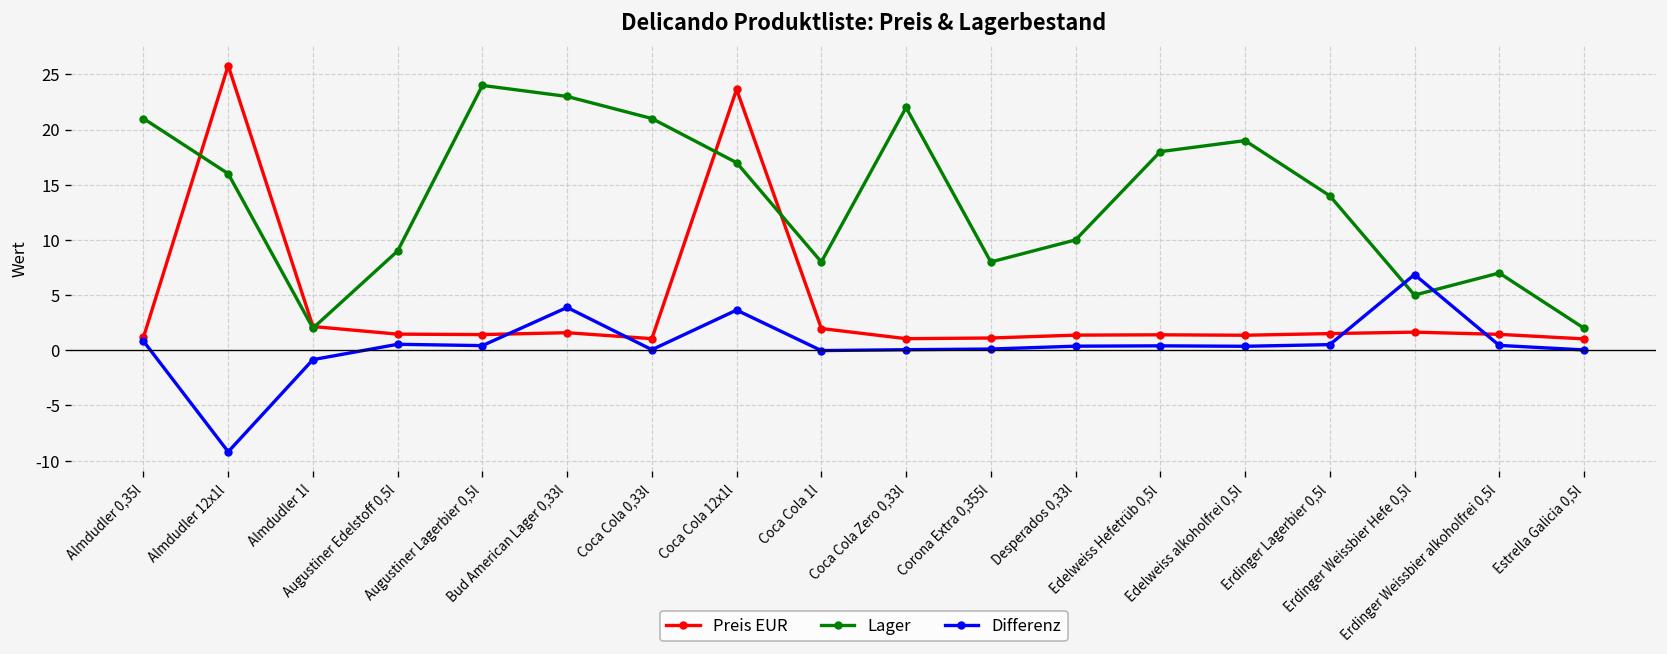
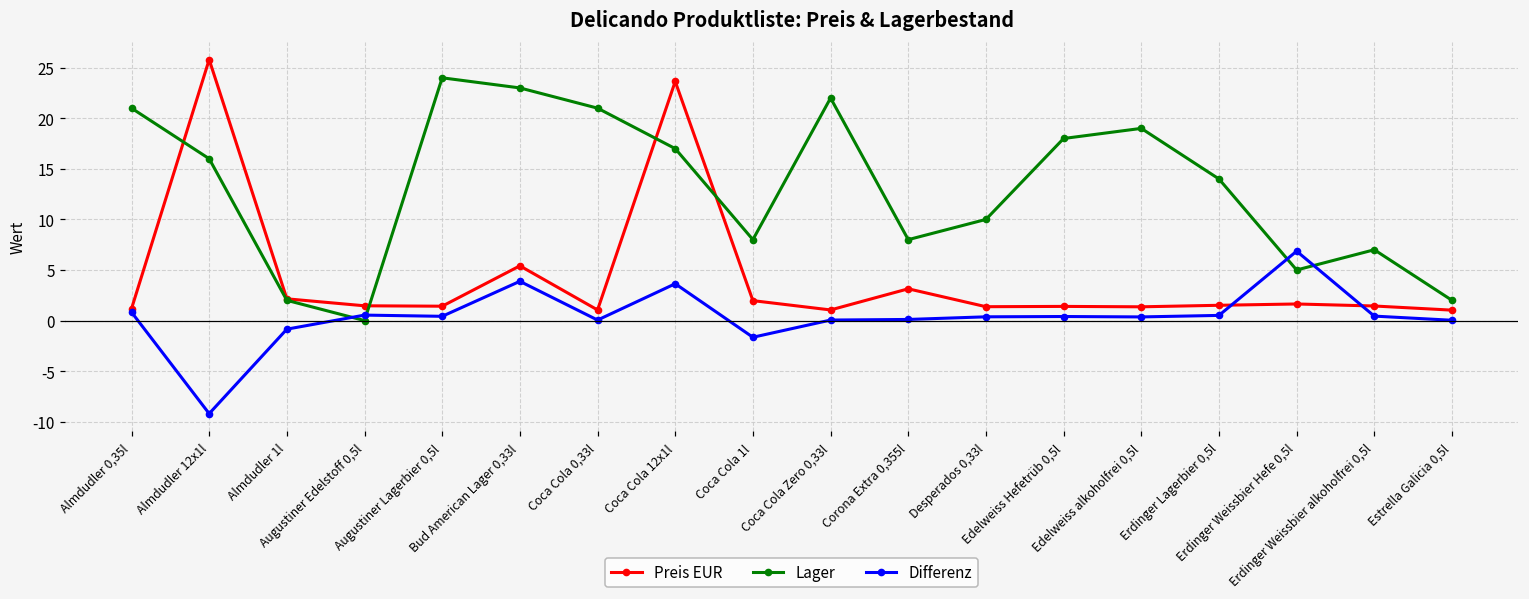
Lager, Augustiner Edelstoff 0,5l: 9 -> 0
Preis EUR, Bud American Lager 0,33l: 2 -> 5
Differenz, Coca Cola 1l: 0 -> -2
Preis EUR, Corona Extra 0,355l: 1 -> 3
